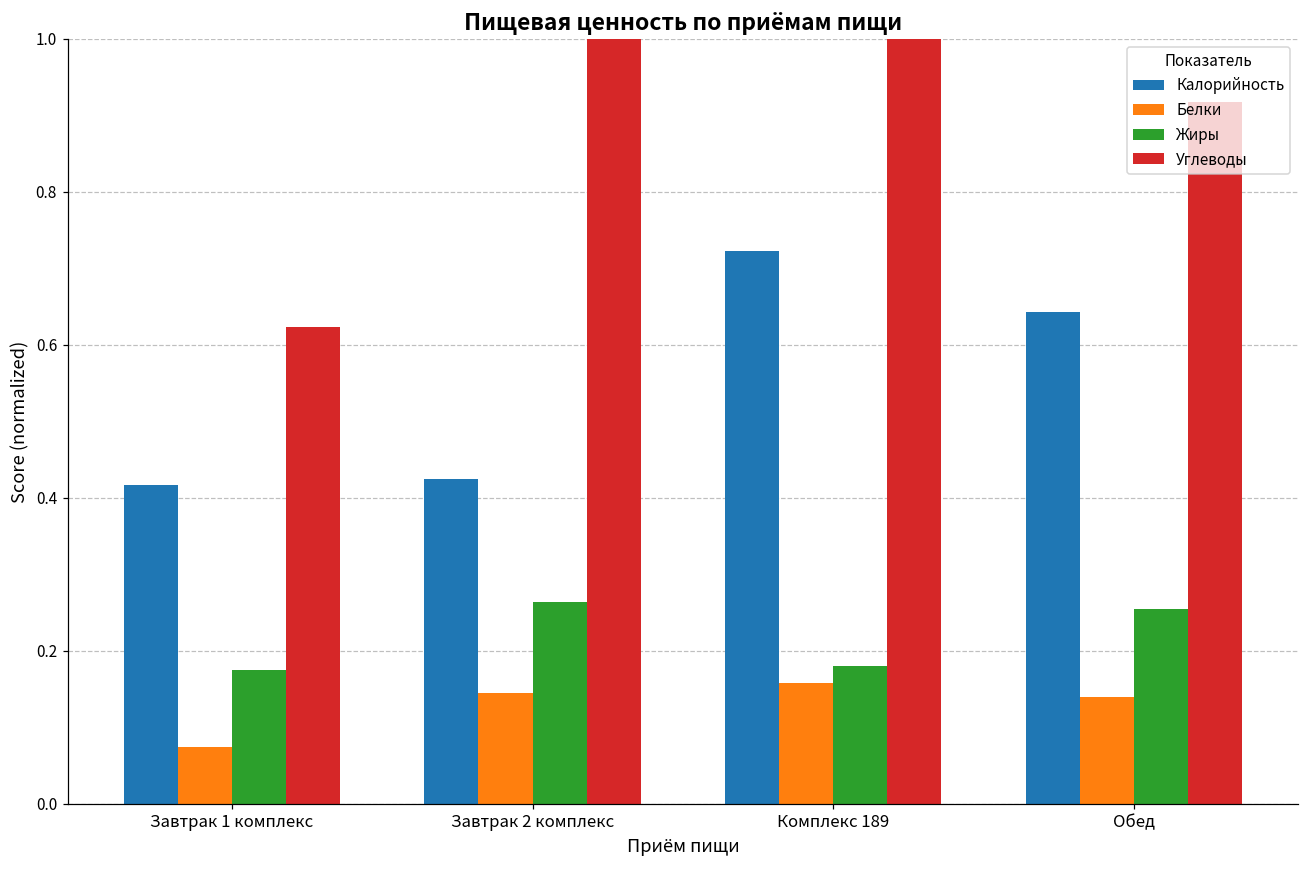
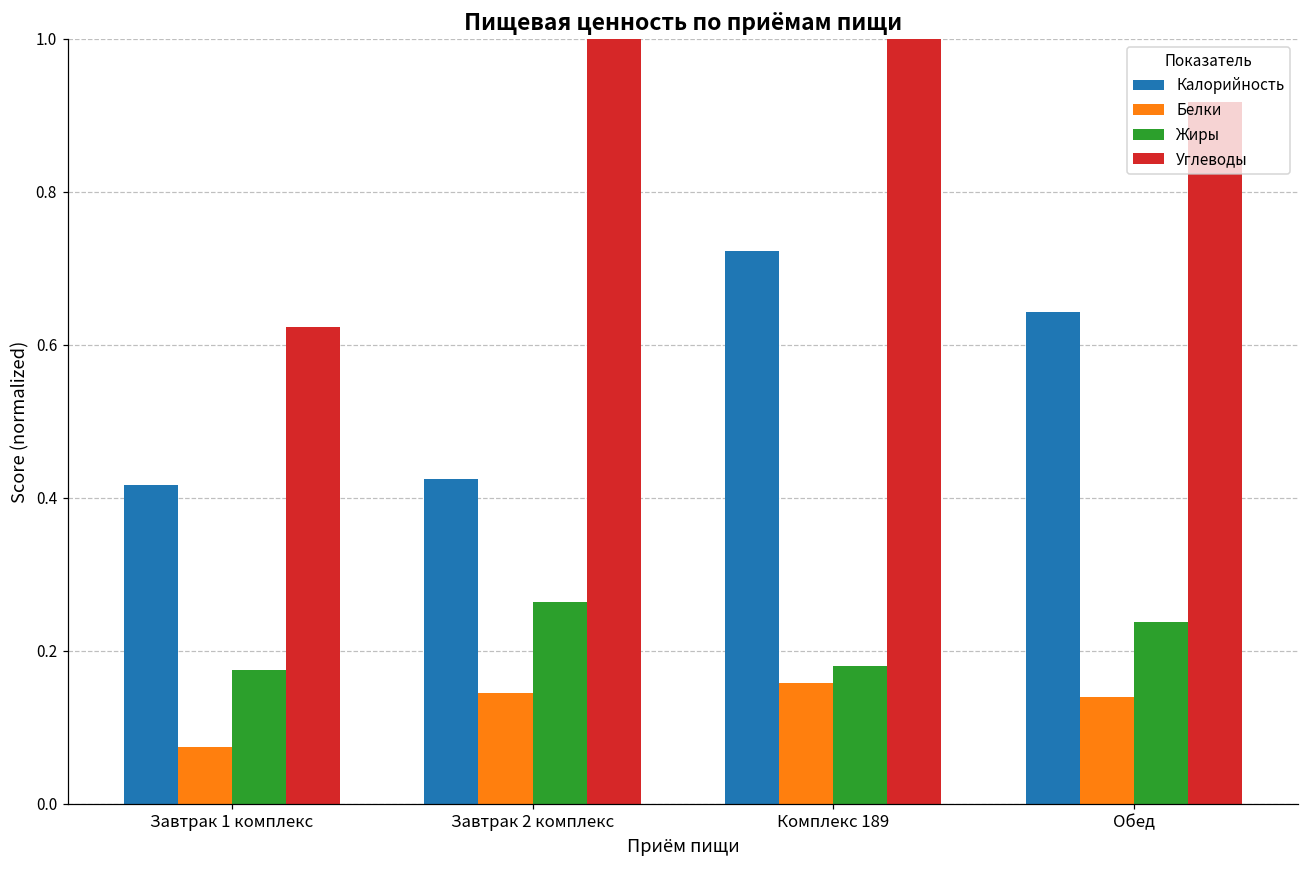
Жиры, Обед: 0.25 -> 0.24
